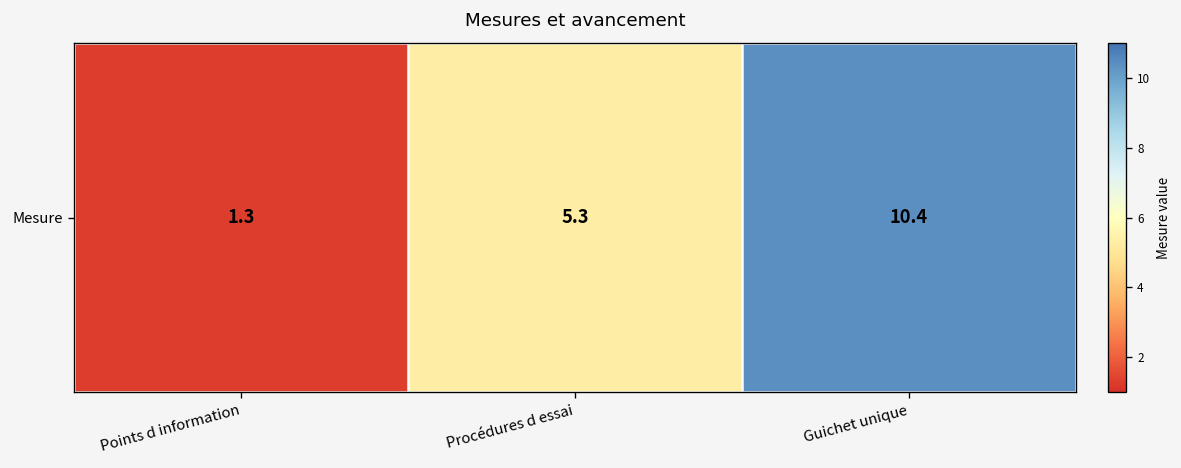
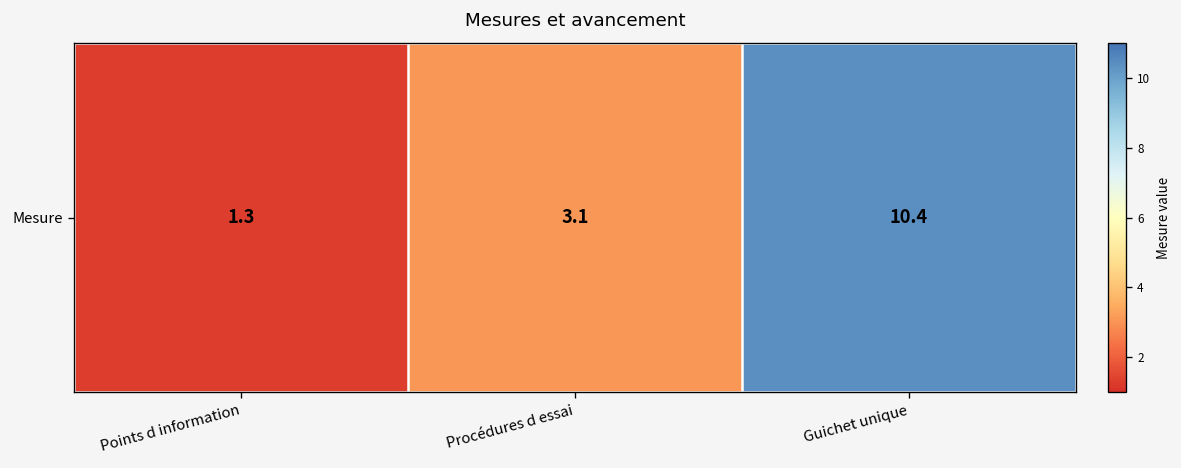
Mesure, Procédures d essai: 5.3 -> 3.1
